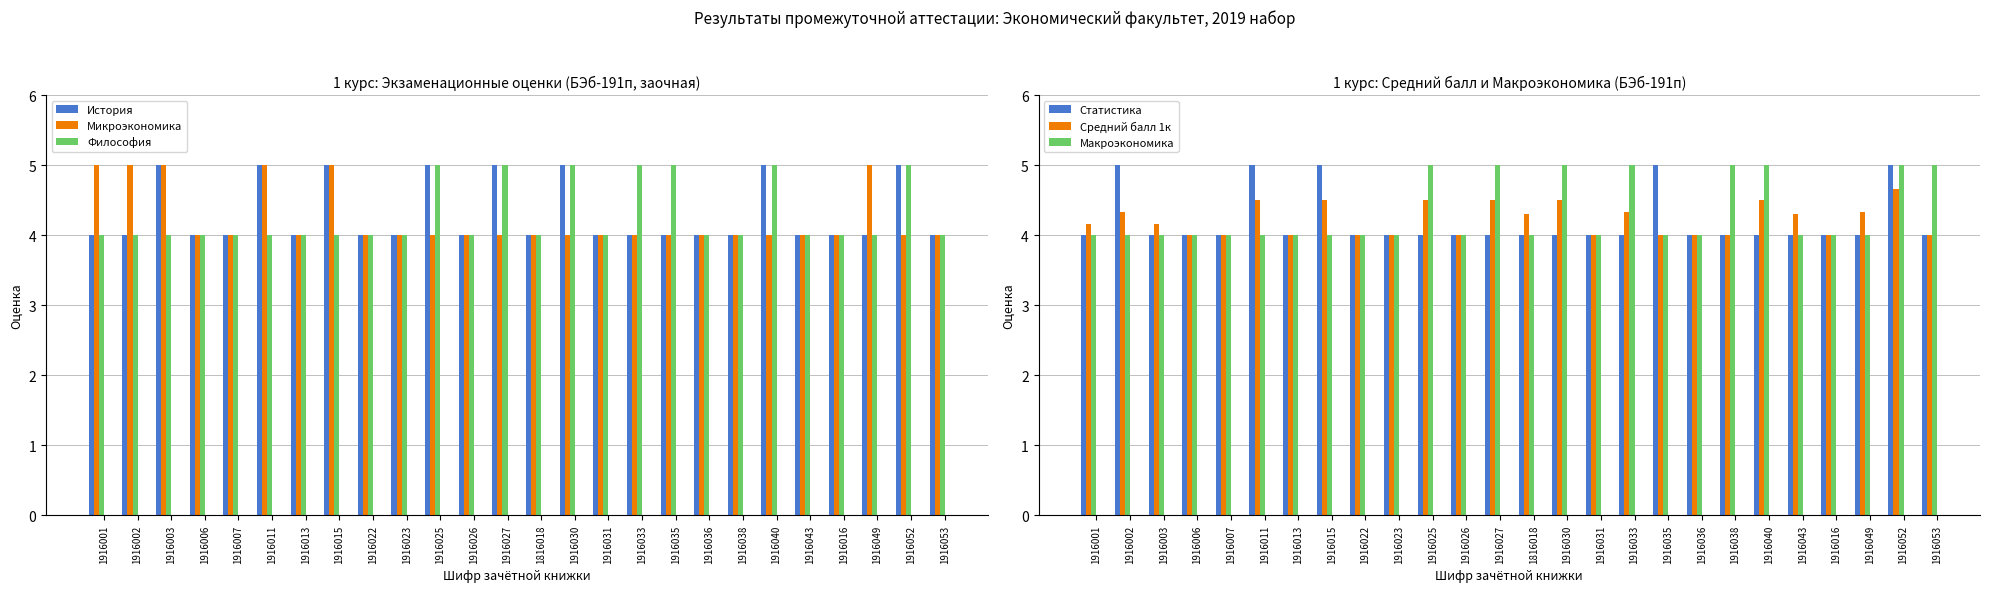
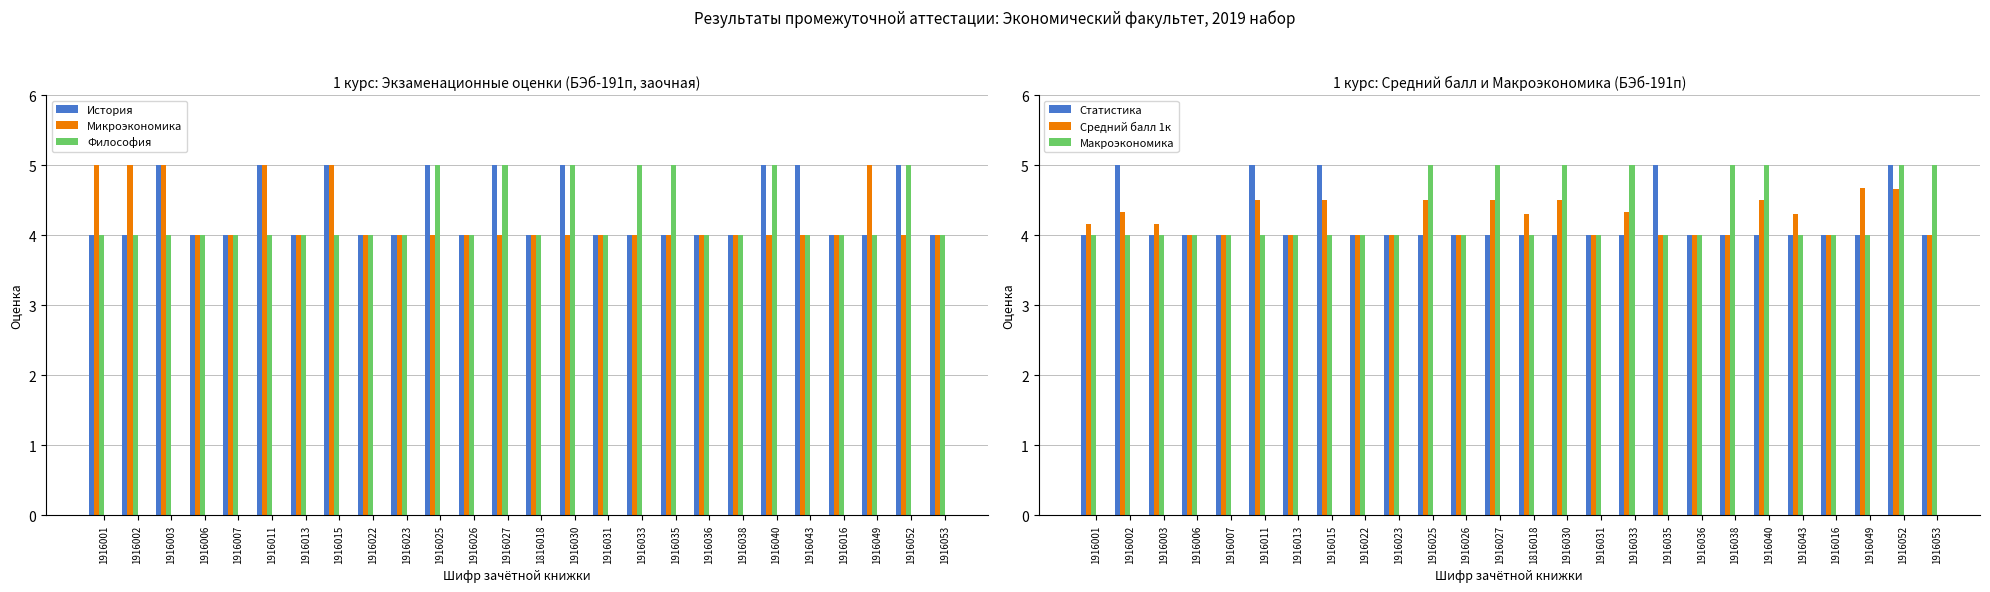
1 курс: Экзаменационные оценки (БЭб-191п, заочная), История, 1916043: 4 -> 5
1 курс: Средний балл и Макроэкономика (БЭб-191п), Средний балл 1к, 1916049: 4.3 -> 4.7
